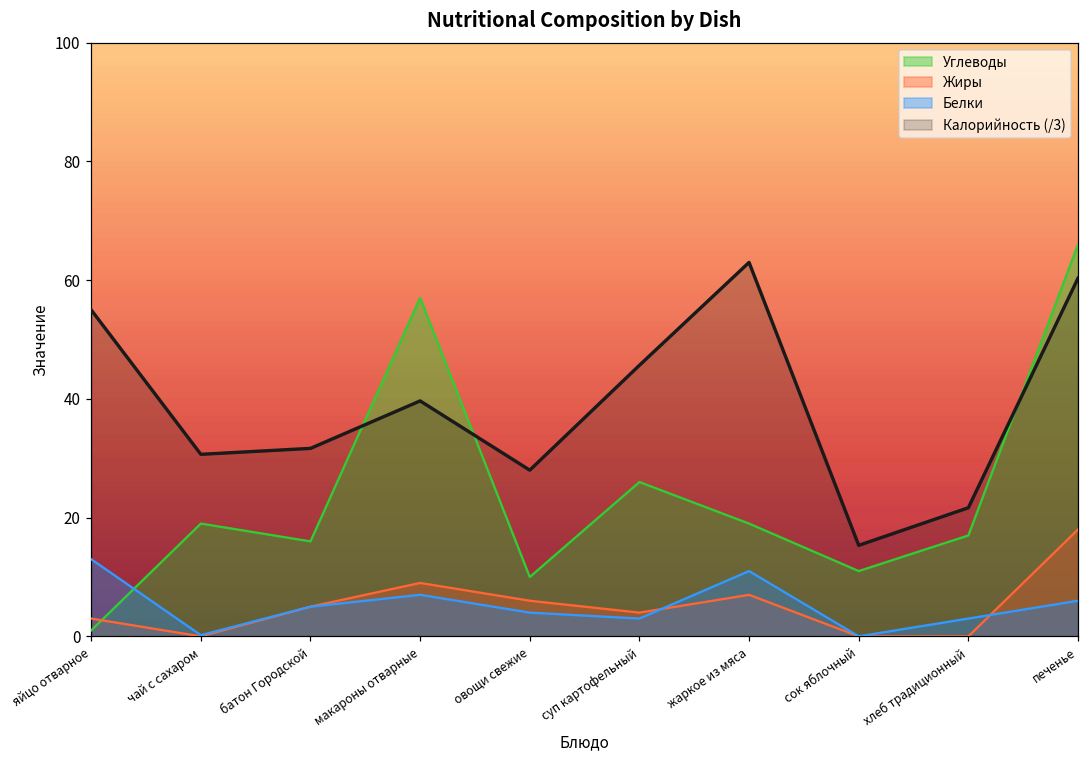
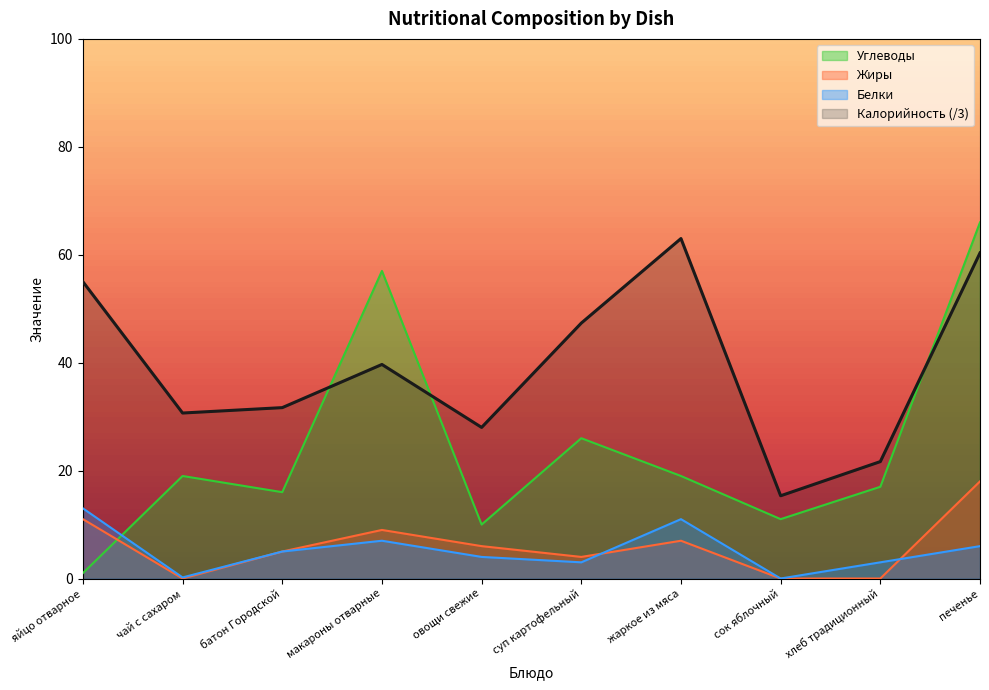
Жиры, яйцо отварное: 3 -> 11
Калорийность (/3), суп картофельный: 46 -> 47
